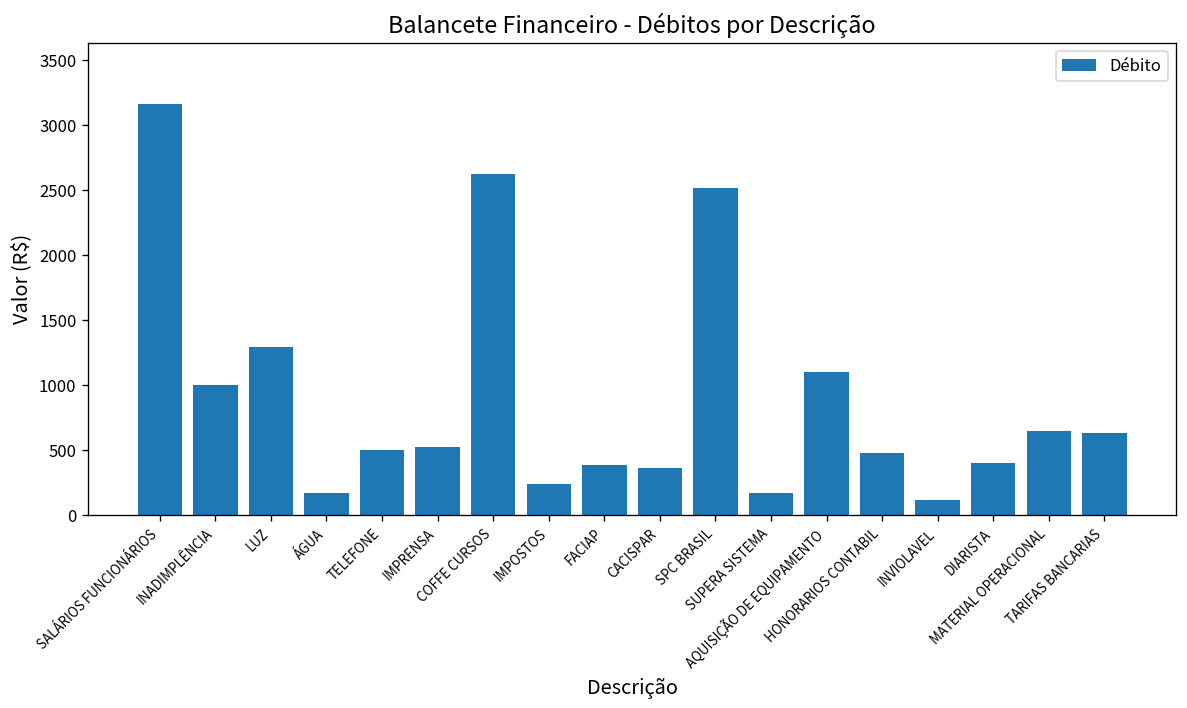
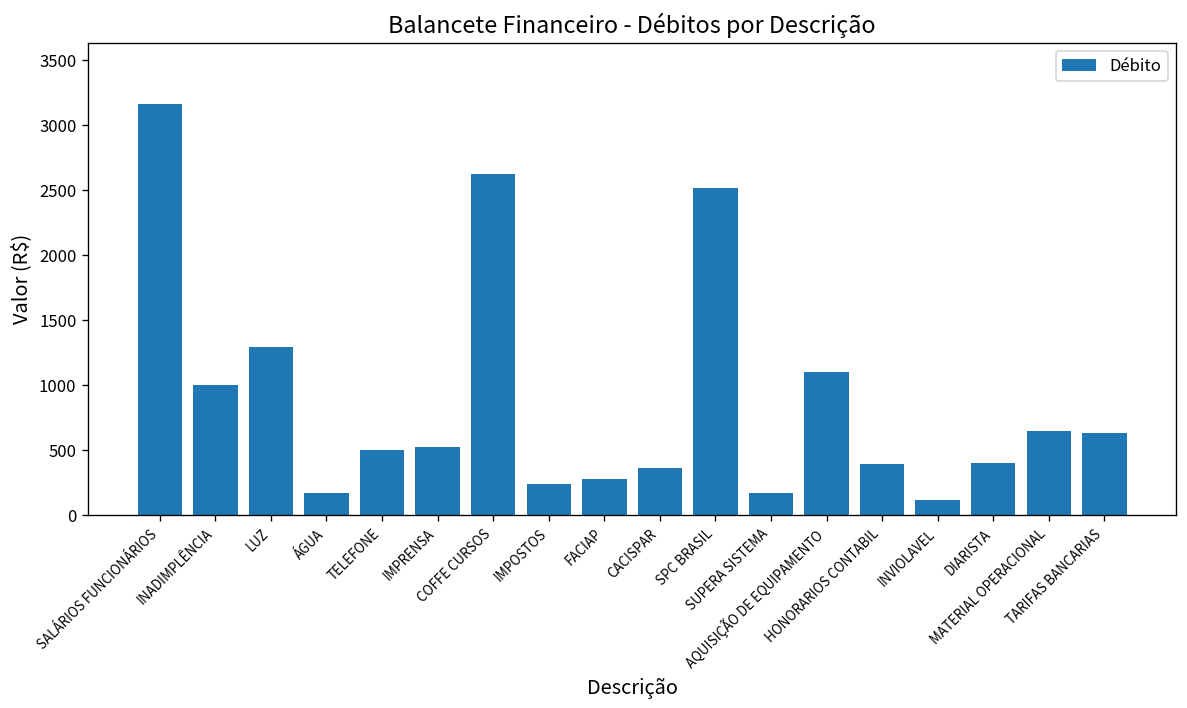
FACIAP: 390 -> 280
HONORARIOS CONTABIL: 480 -> 400
